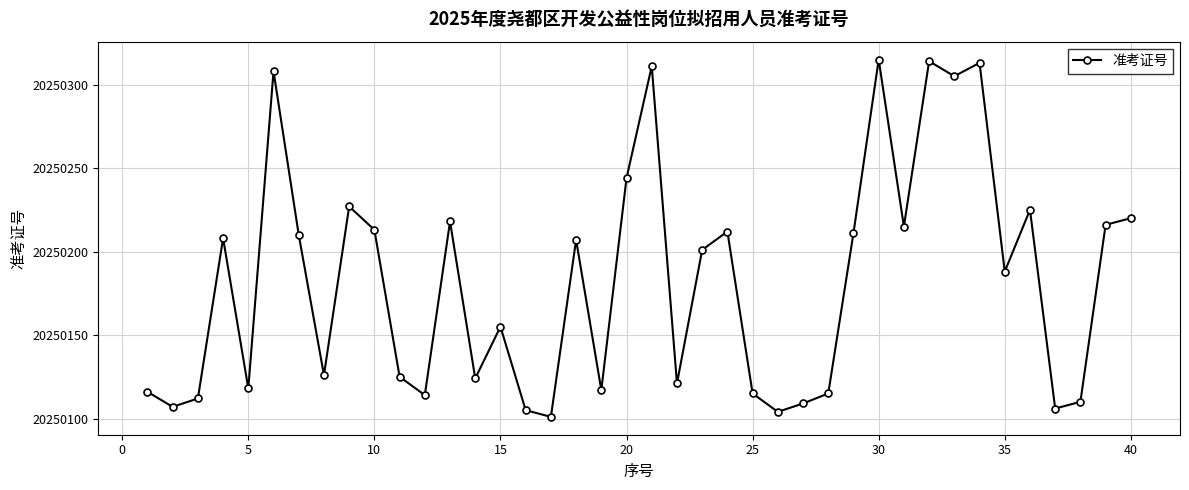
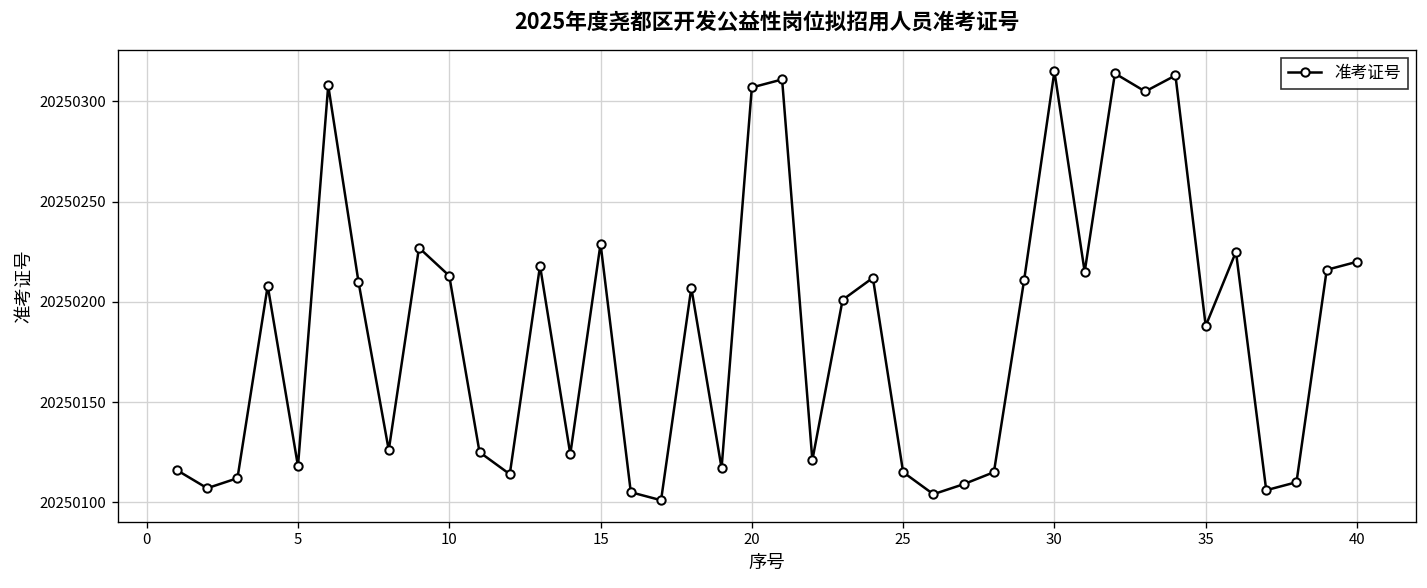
15: 20250155 -> 20250229
20: 20250244 -> 20250307
